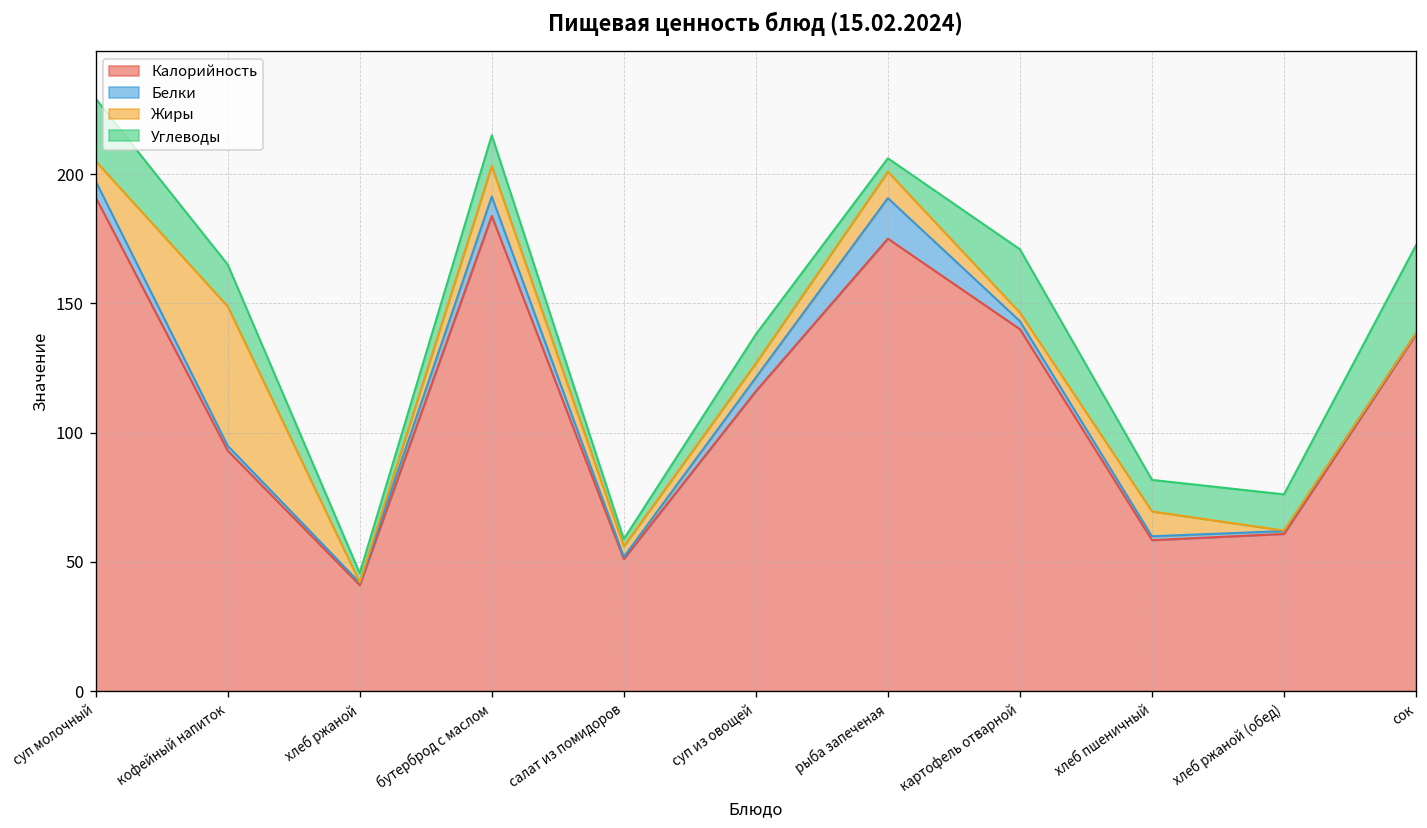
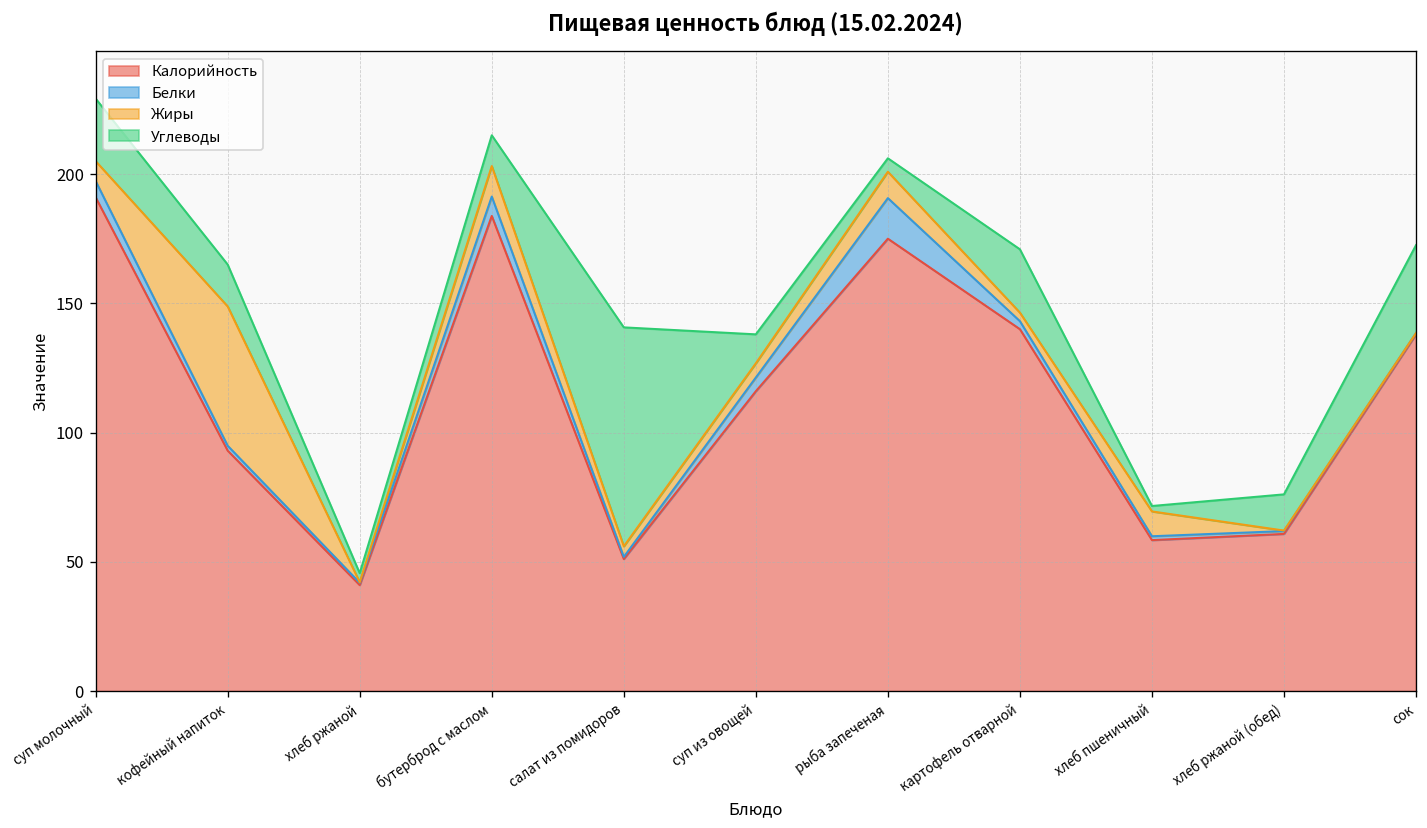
Углеводы, салат из помидоров: 3 -> 85
Углеводы, хлеб пшеничный: 12 -> 2
